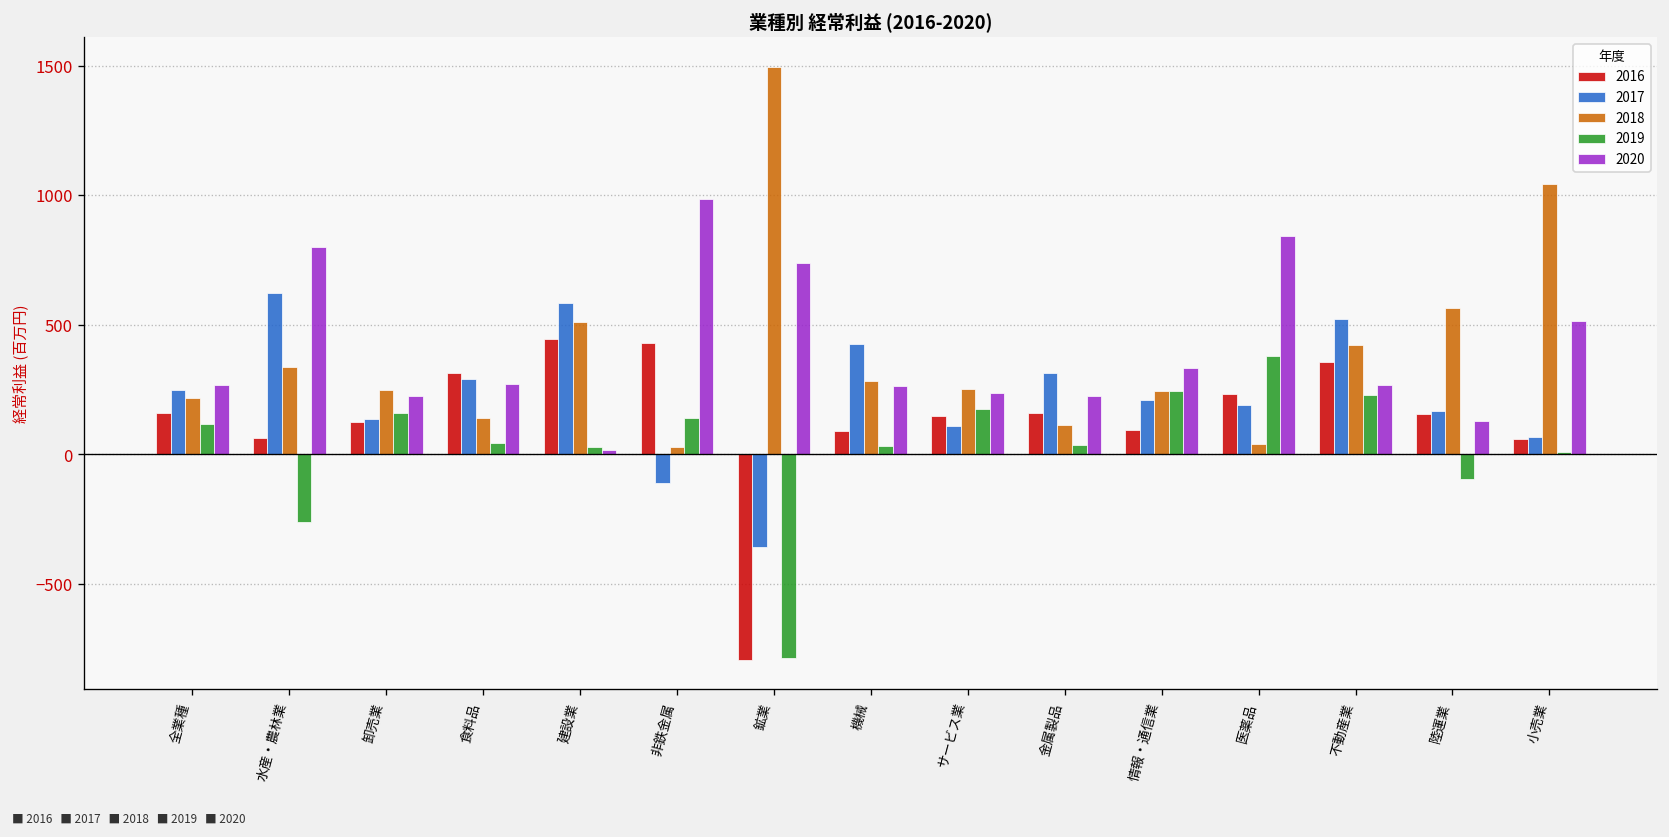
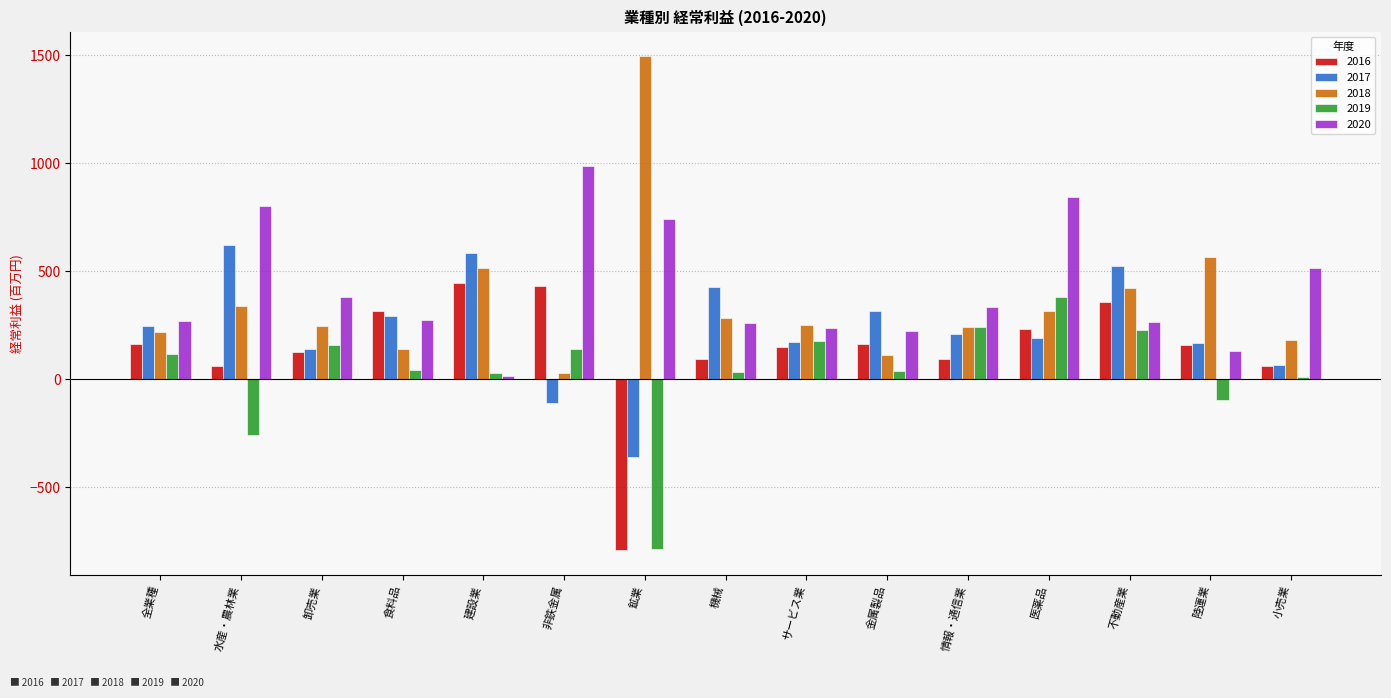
2020, 卸売業: 230 -> 380
2017, サービス業: 110 -> 170
2018, 医薬品: 40 -> 320
2018, 小売業: 1040 -> 180
